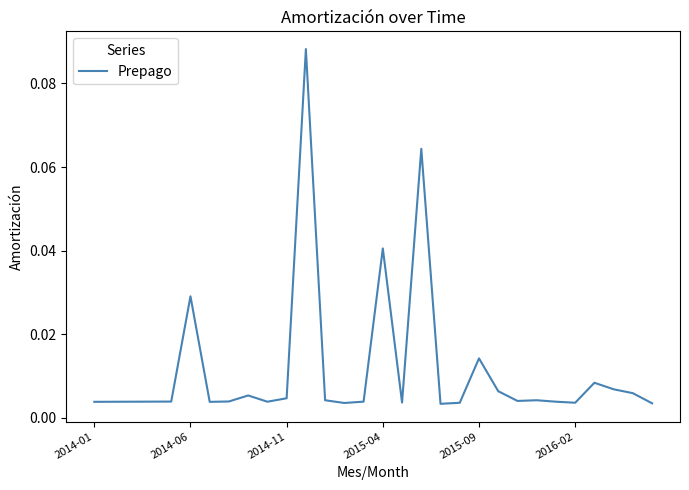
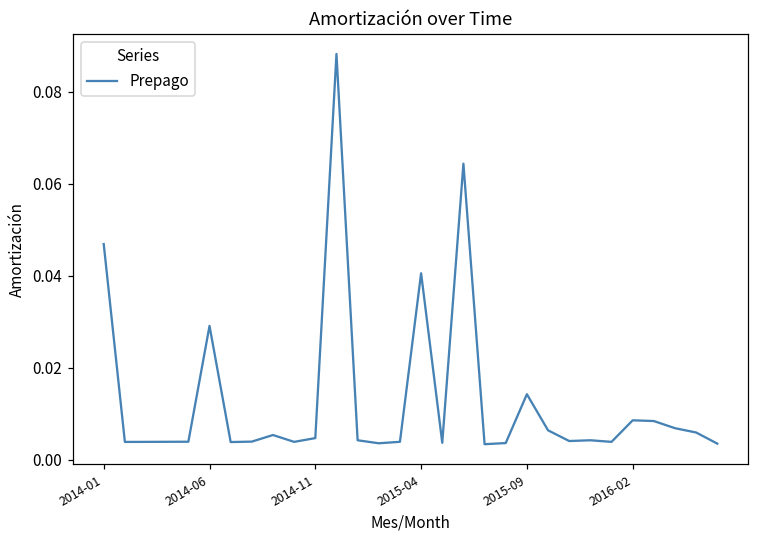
2014-01: 0.004 -> 0.047
2016-02: 0.004 -> 0.009
